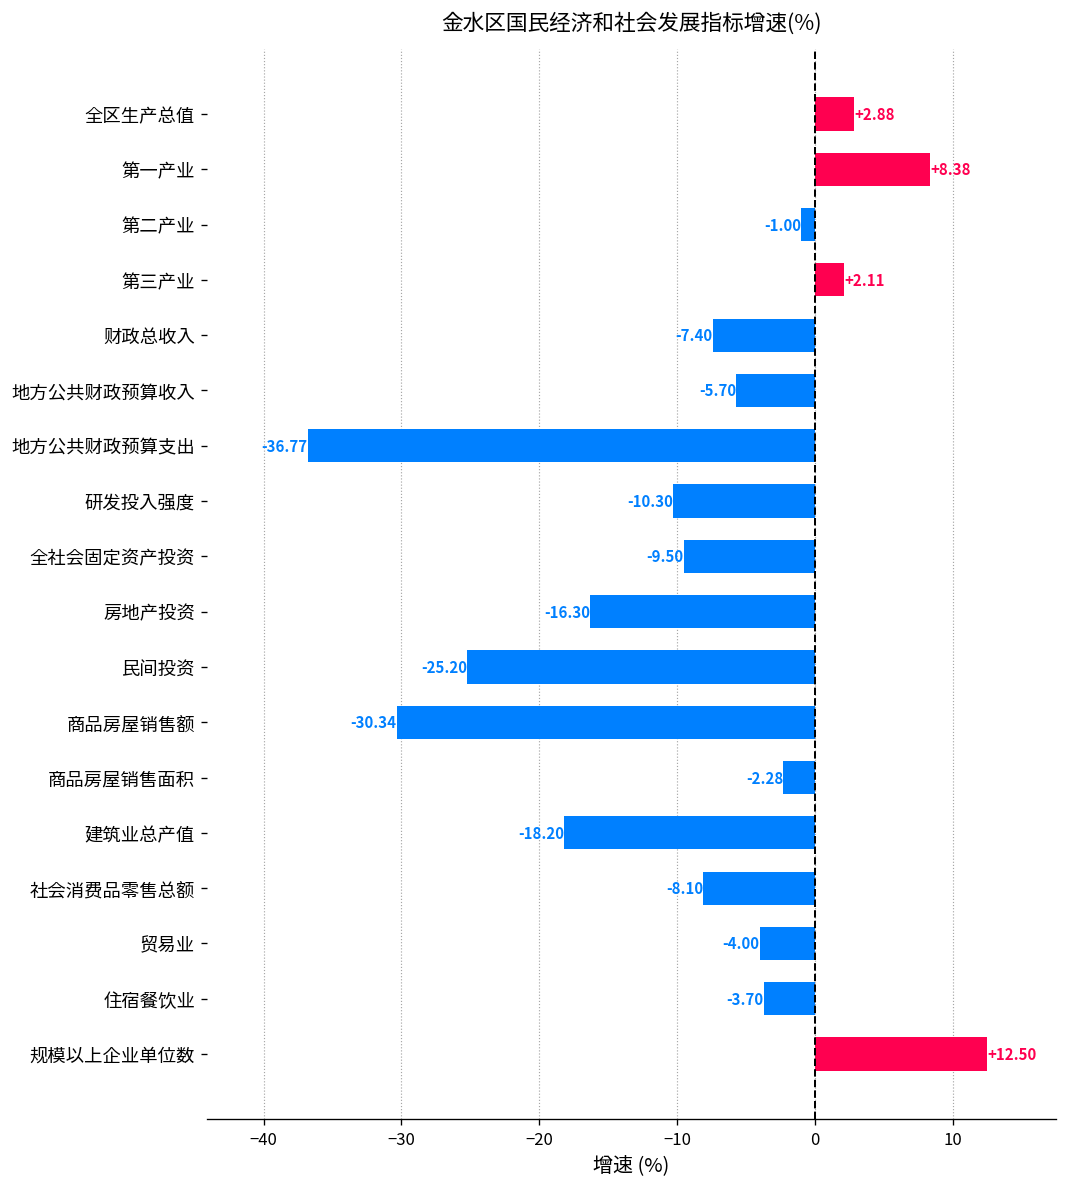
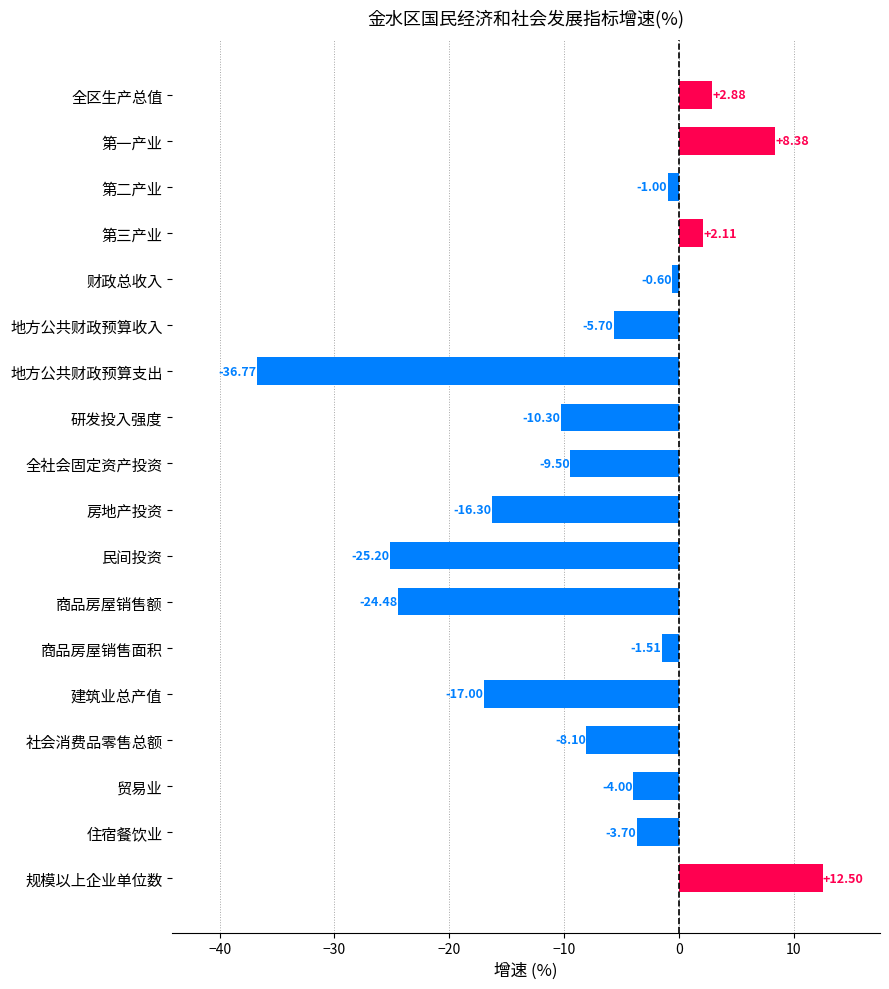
财政总收入: -7.40 -> -0.60
商品房屋销售额: -30.34 -> -24.48
商品房屋销售面积: -2.28 -> -1.51
建筑业总产值: -18.20 -> -17.00
